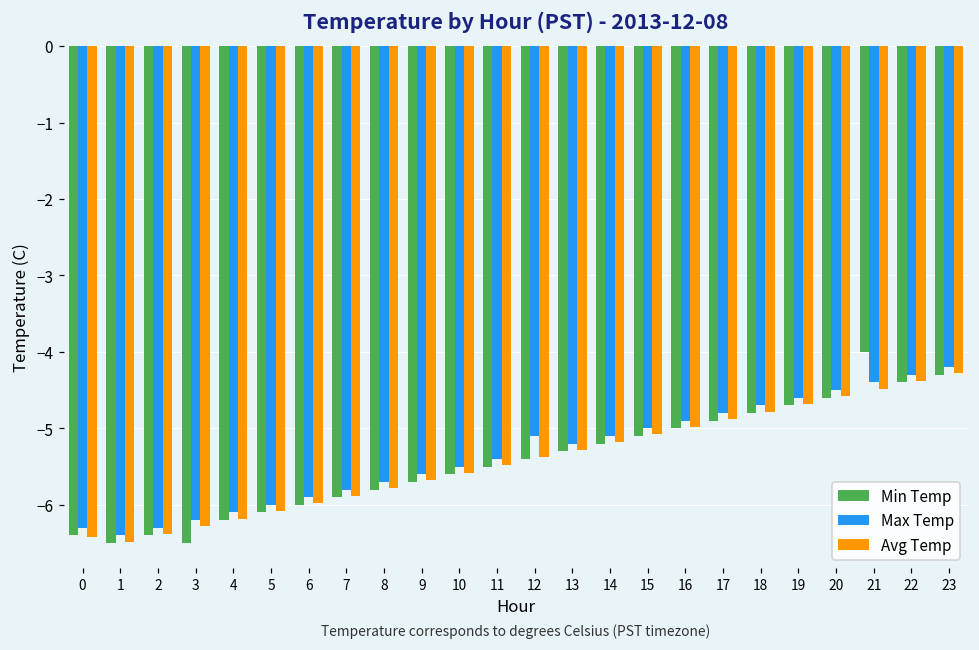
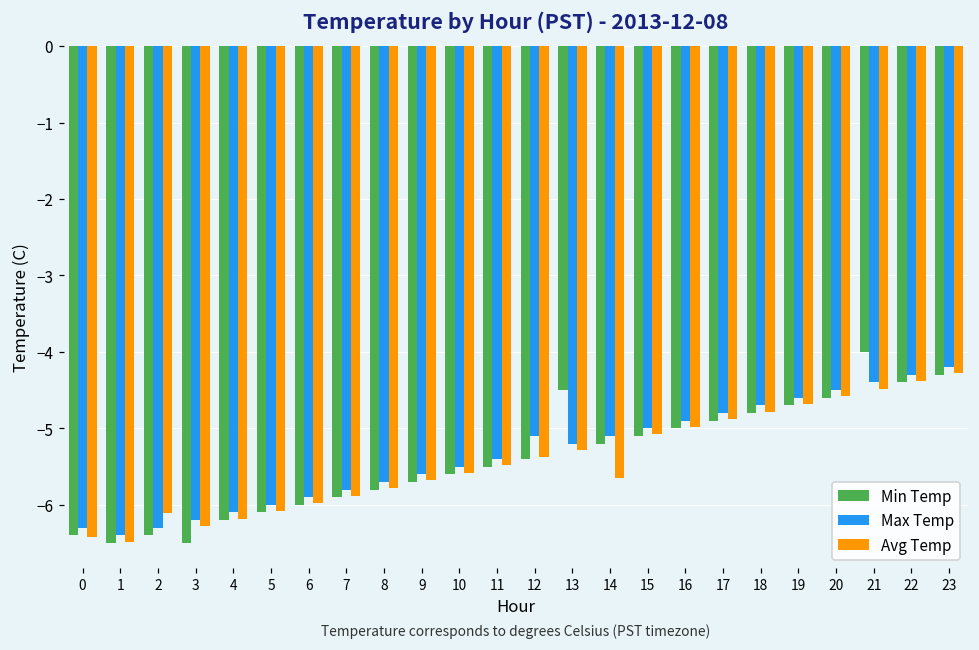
Avg Temp, 2: -6.4 -> -6.1
Min Temp, 13: -5.3 -> -4.5
Avg Temp, 14: -5.2 -> -5.7
